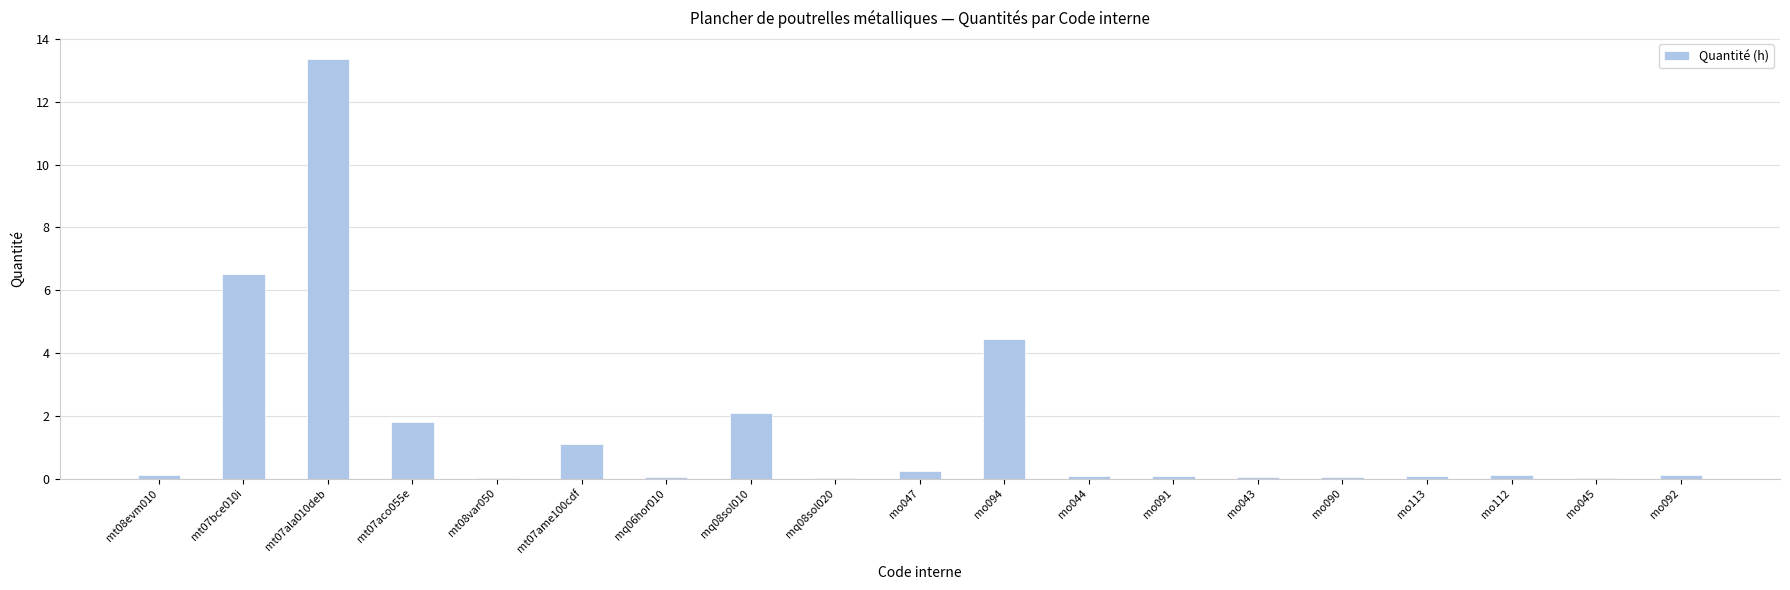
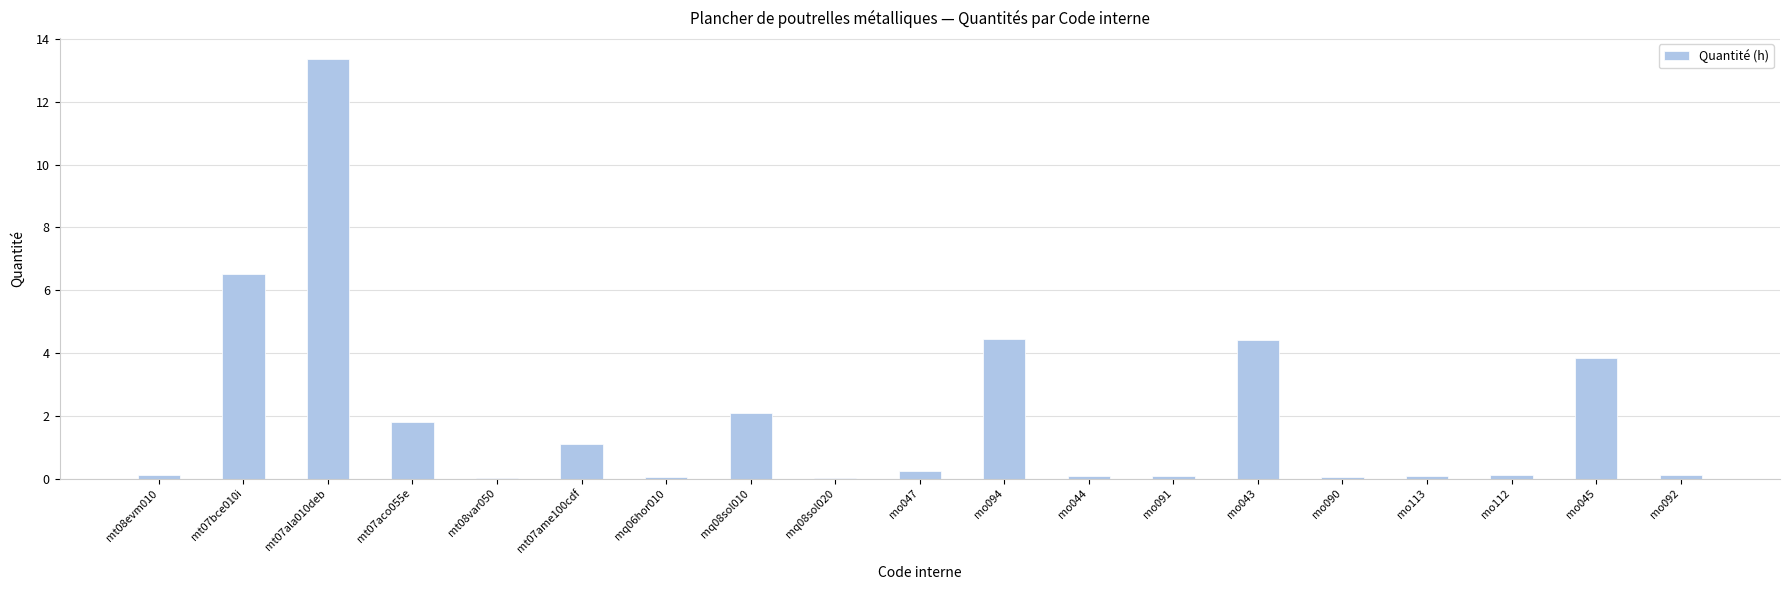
mo043: 0.1 -> 4.4
mo045: 0.0 -> 3.8
